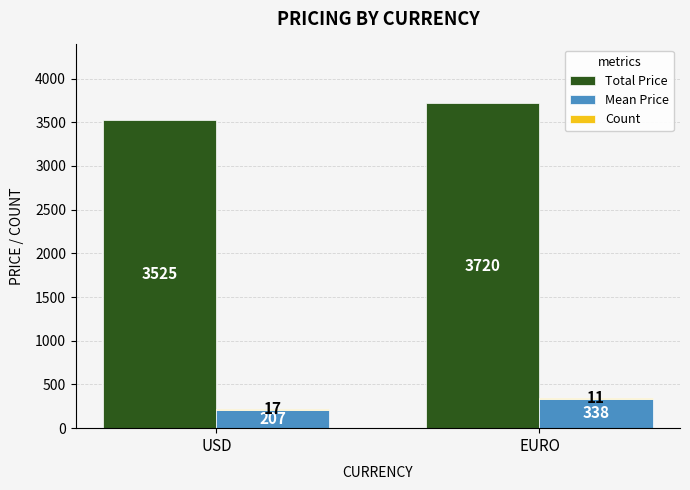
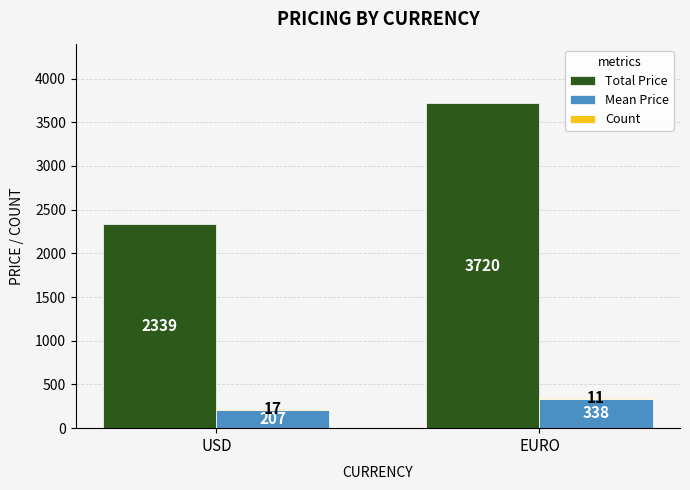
Total Price, USD: 3525 -> 2339
